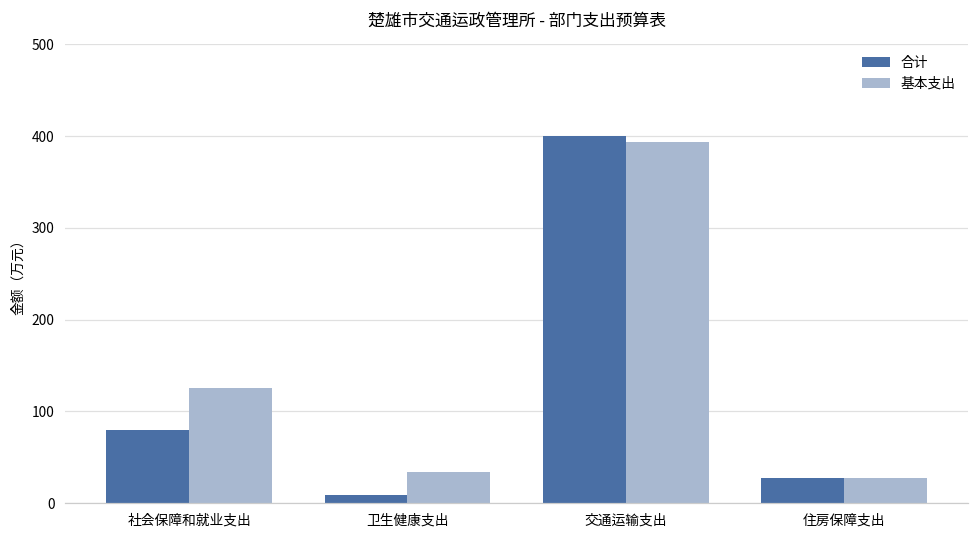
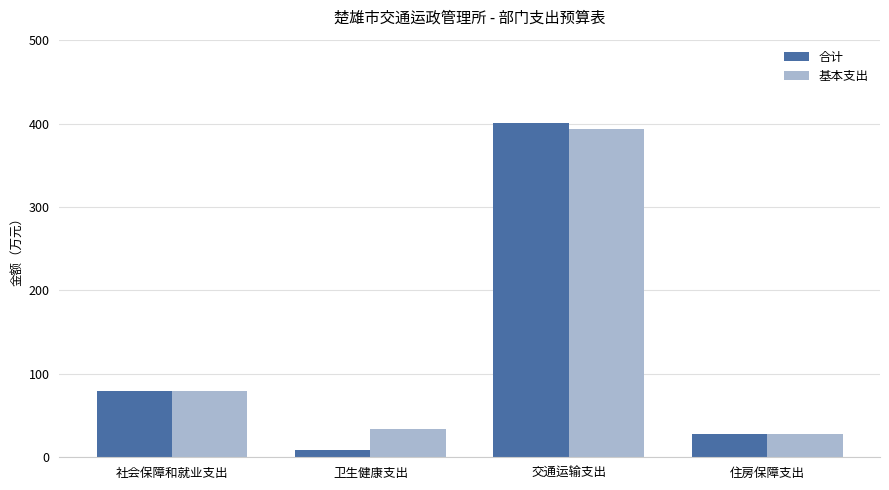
基本支出, 社会保障和就业支出: 130 -> 80
